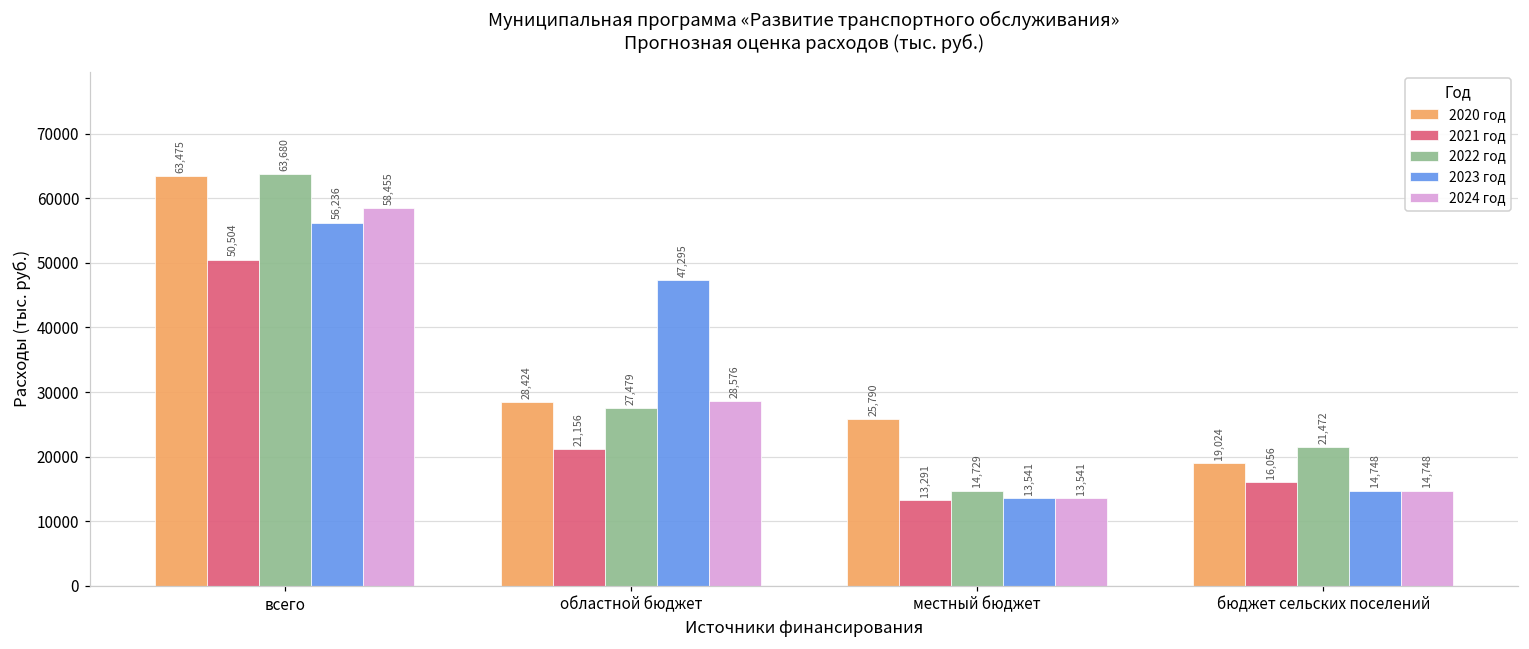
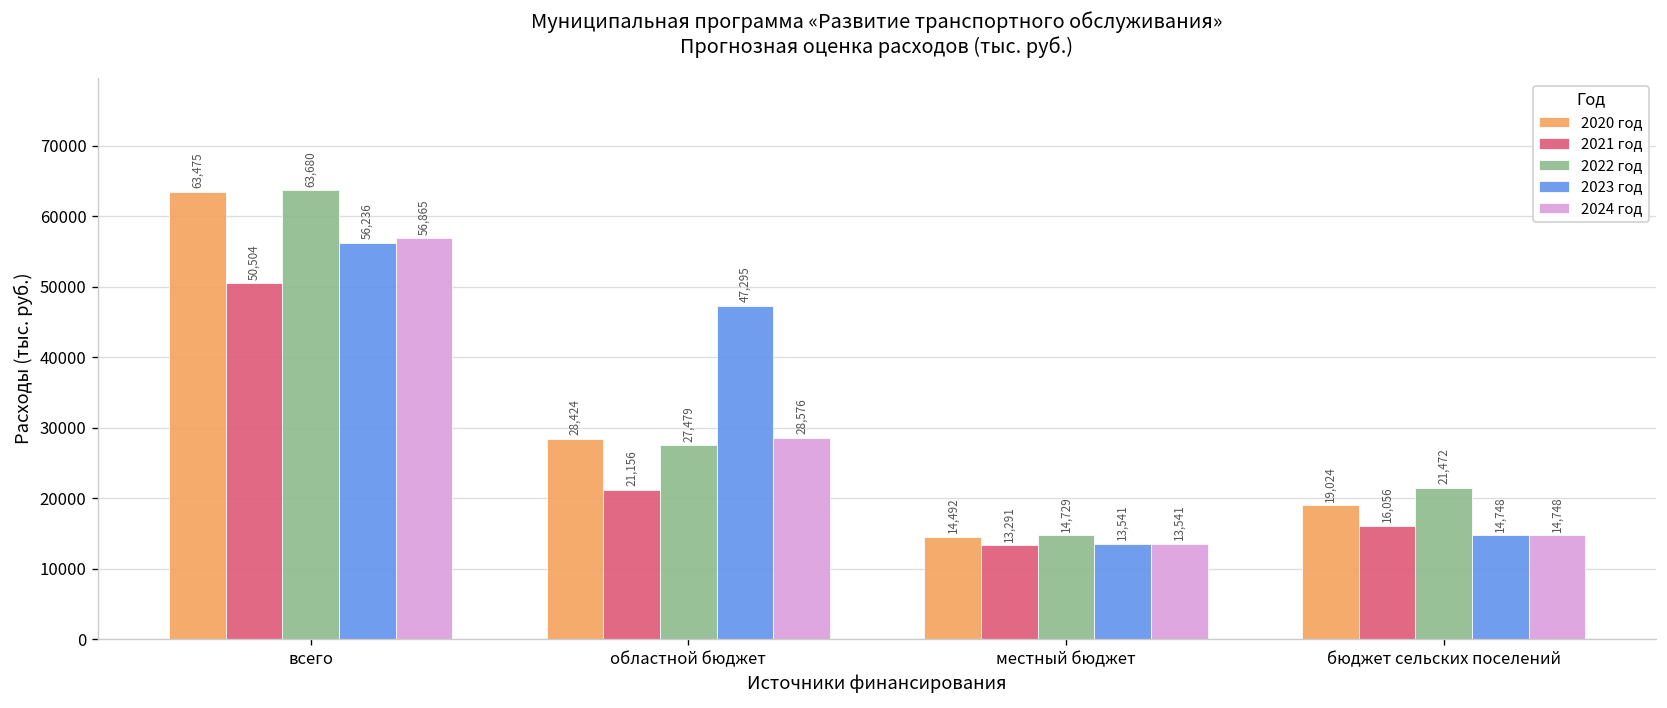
2024 год, всего: 58,455 -> 56,865
2020 год, местный бюджет: 25,790 -> 14,492
